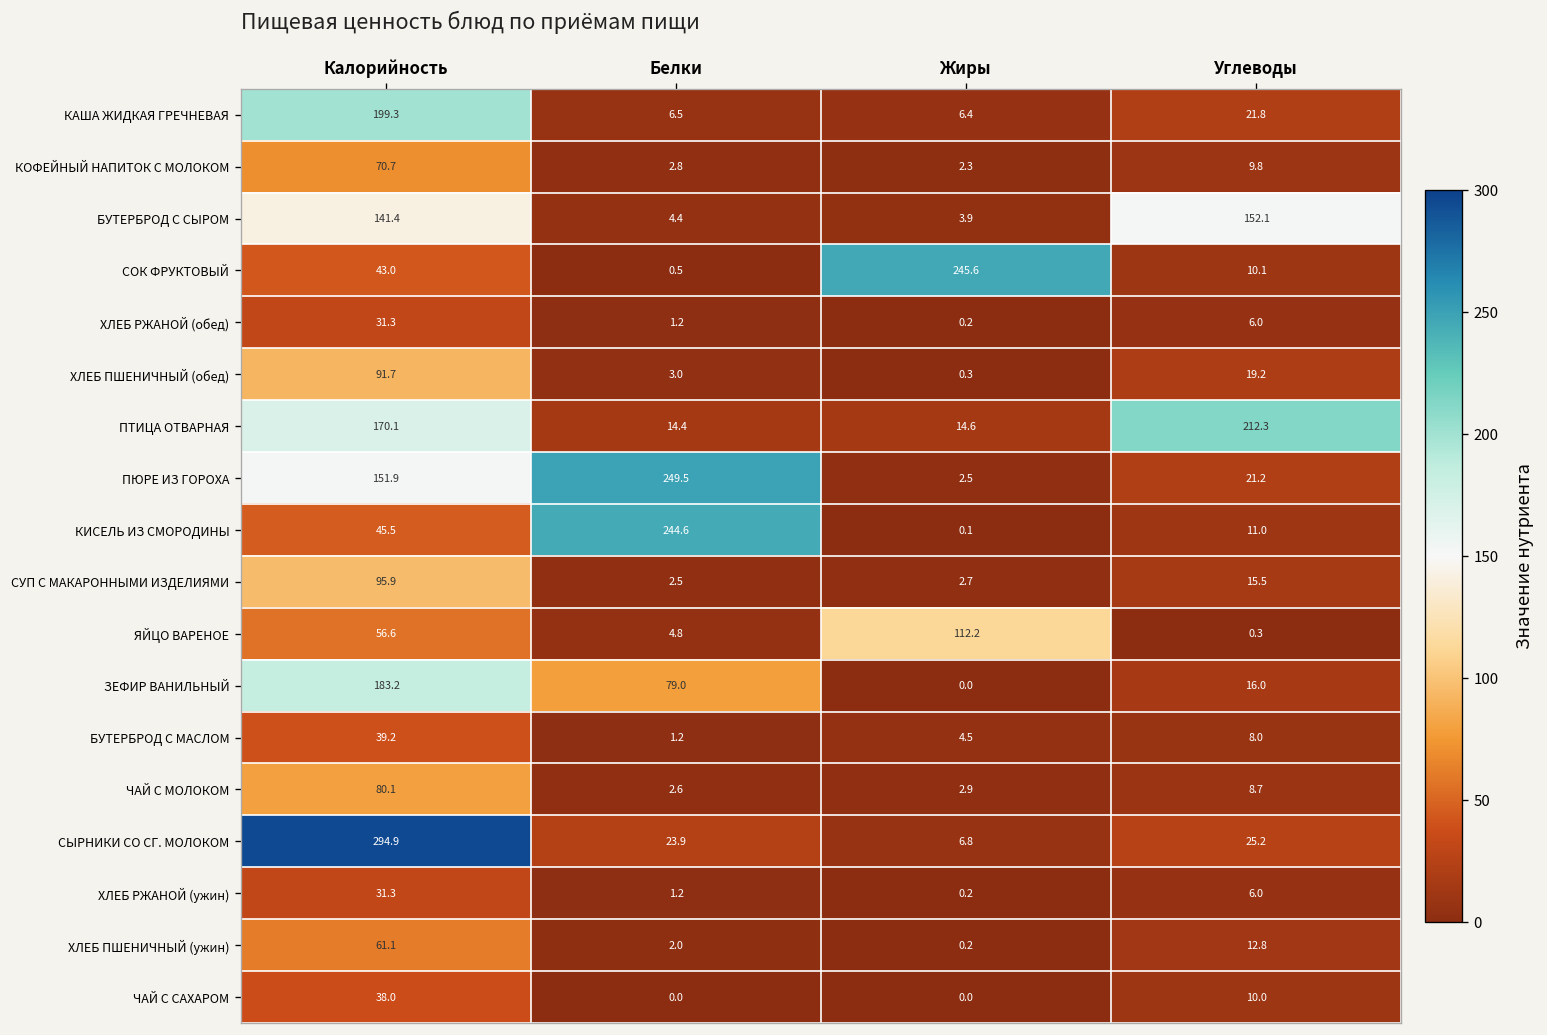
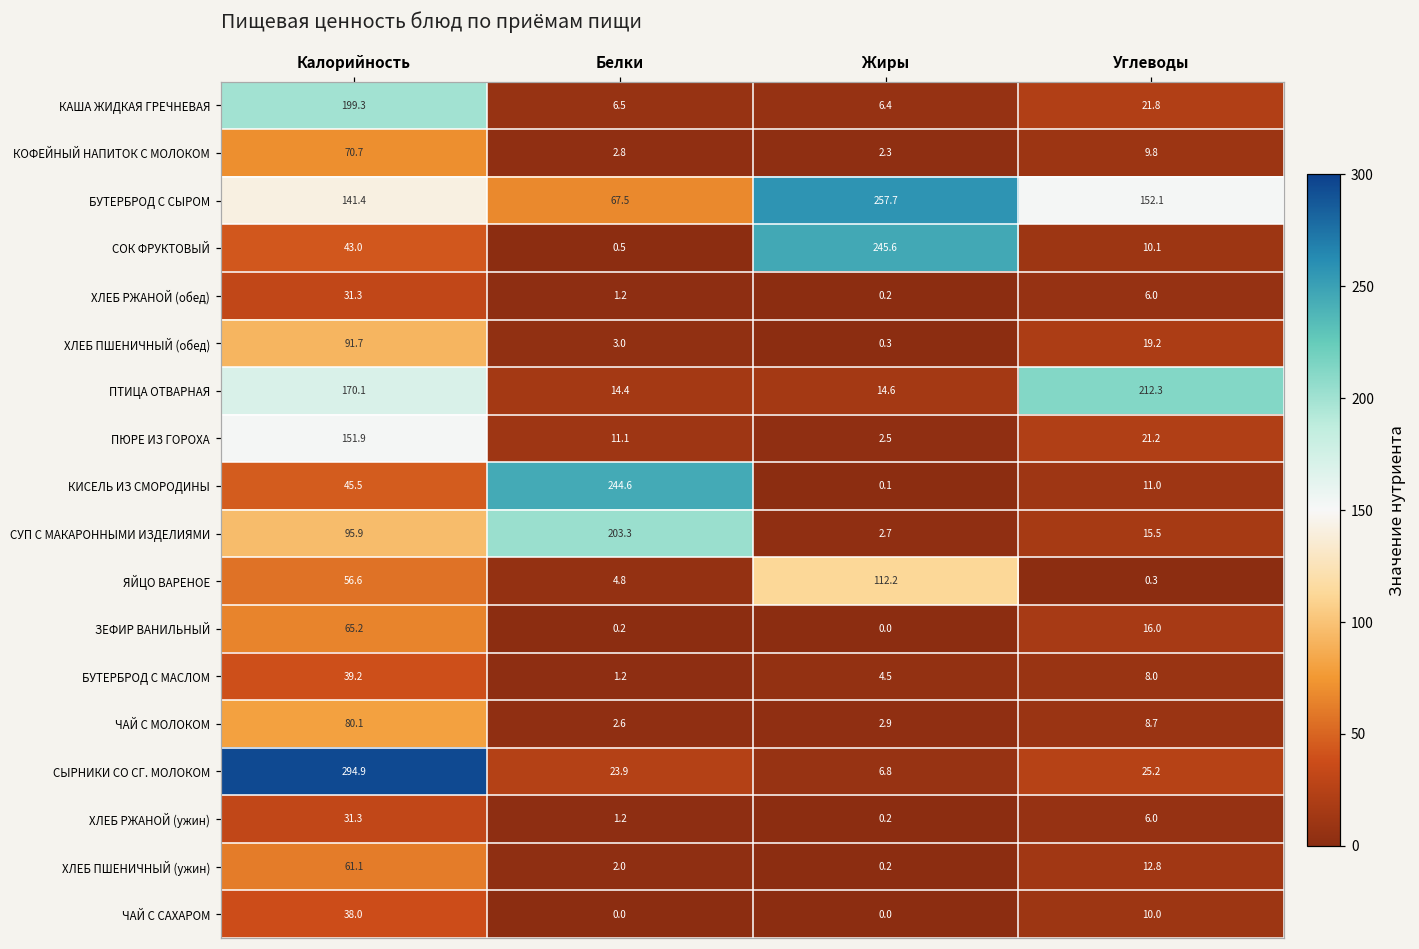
БУТЕРБРОД С СЫРОМ, Белки: 4.4 -> 67.5
БУТЕРБРОД С СЫРОМ, Жиры: 3.9 -> 257.7
ПЮРЕ ИЗ ГОРОХА, Белки: 249.5 -> 11.1
СУП С МАКАРОННЫМИ ИЗДЕЛИЯМИ, Белки: 2.5 -> 203.3
ЗЕФИР ВАНИЛЬНЫЙ, Калорийность: 183.2 -> 65.2
ЗЕФИР ВАНИЛЬНЫЙ, Белки: 79.0 -> 0.2
